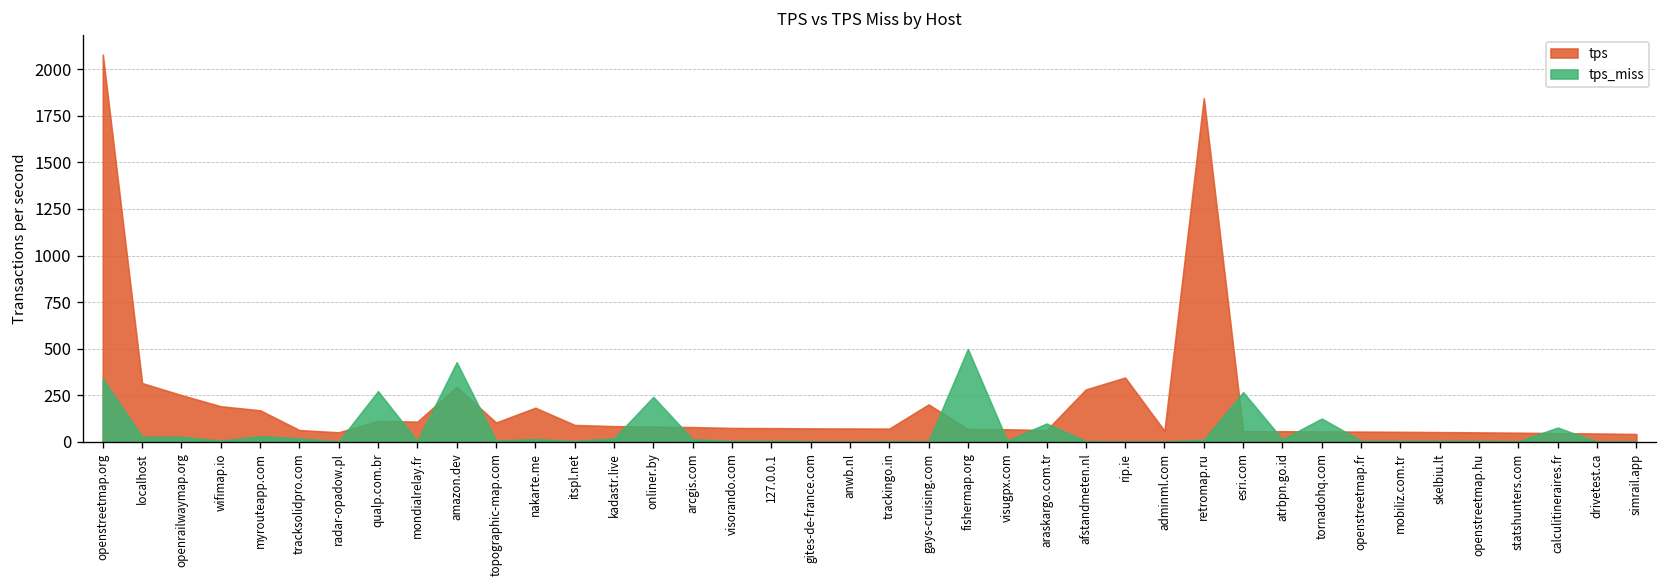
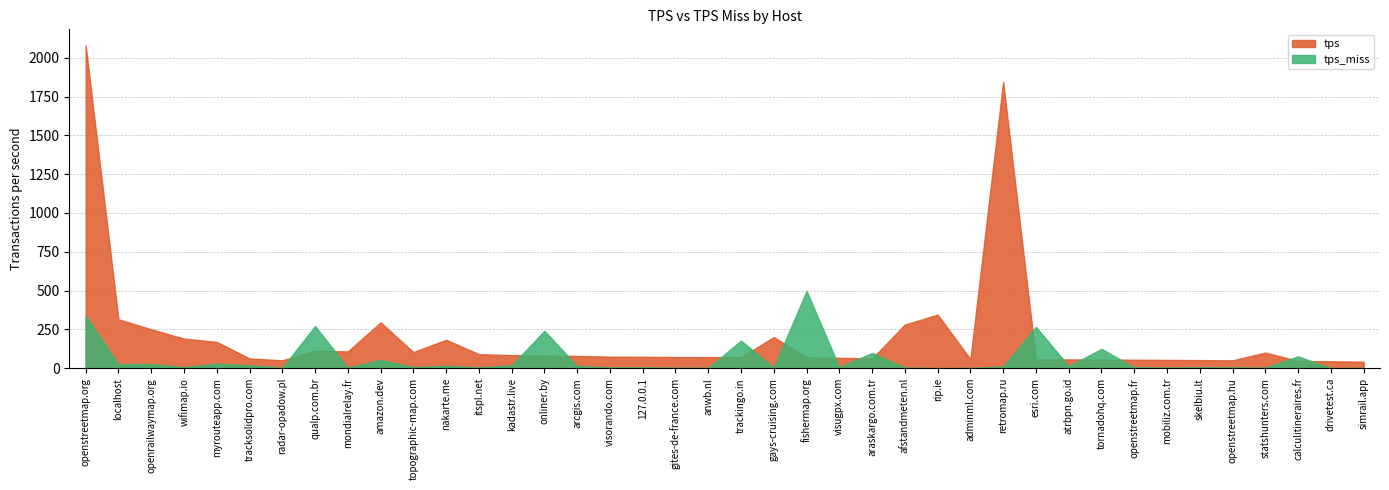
tps_miss, amazon.dev: 430 -> 50
tps_miss, trackingo.in: 0 -> 180
tps, statshunters.com: 50 -> 100
